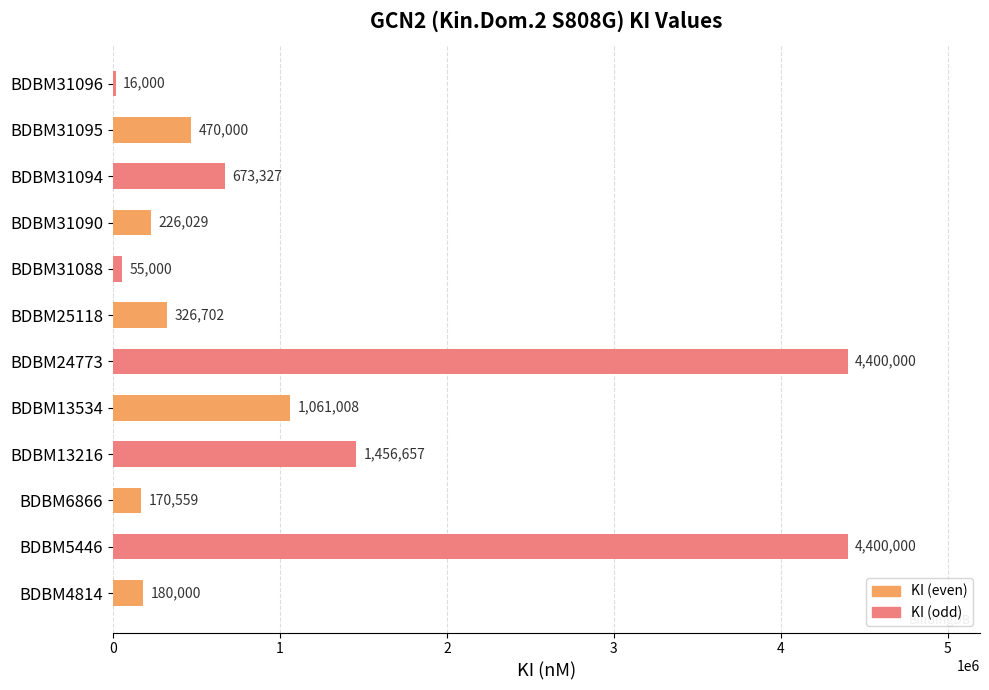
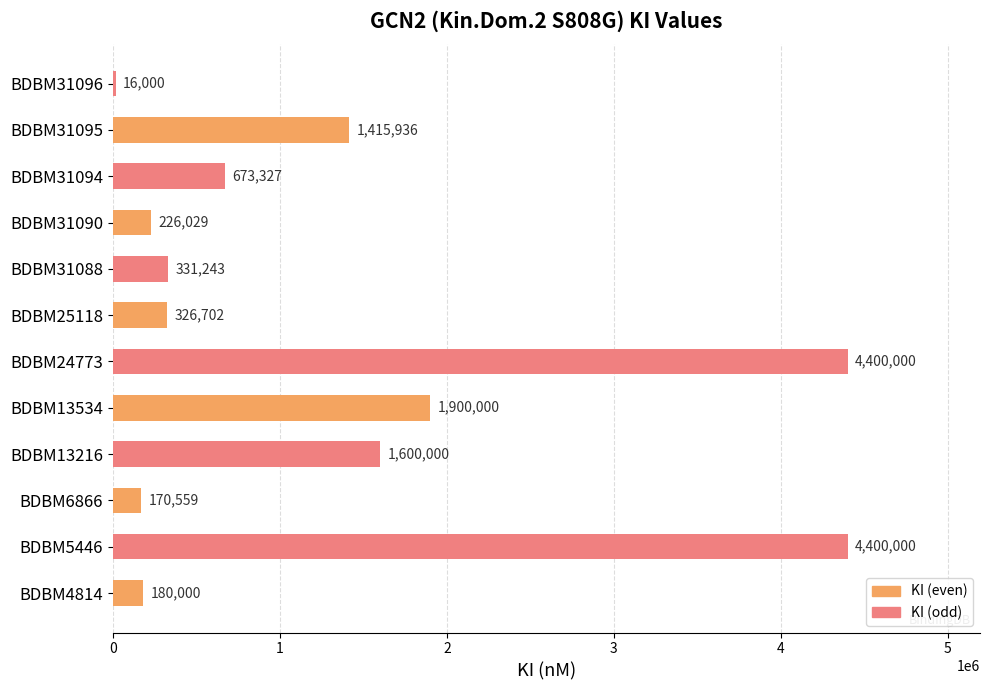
BDBM31095: 470,000 -> 1,415,936
BDBM31088: 55,000 -> 331,243
BDBM13534: 1,061,008 -> 1,900,000
BDBM13216: 1,456,657 -> 1,600,000
